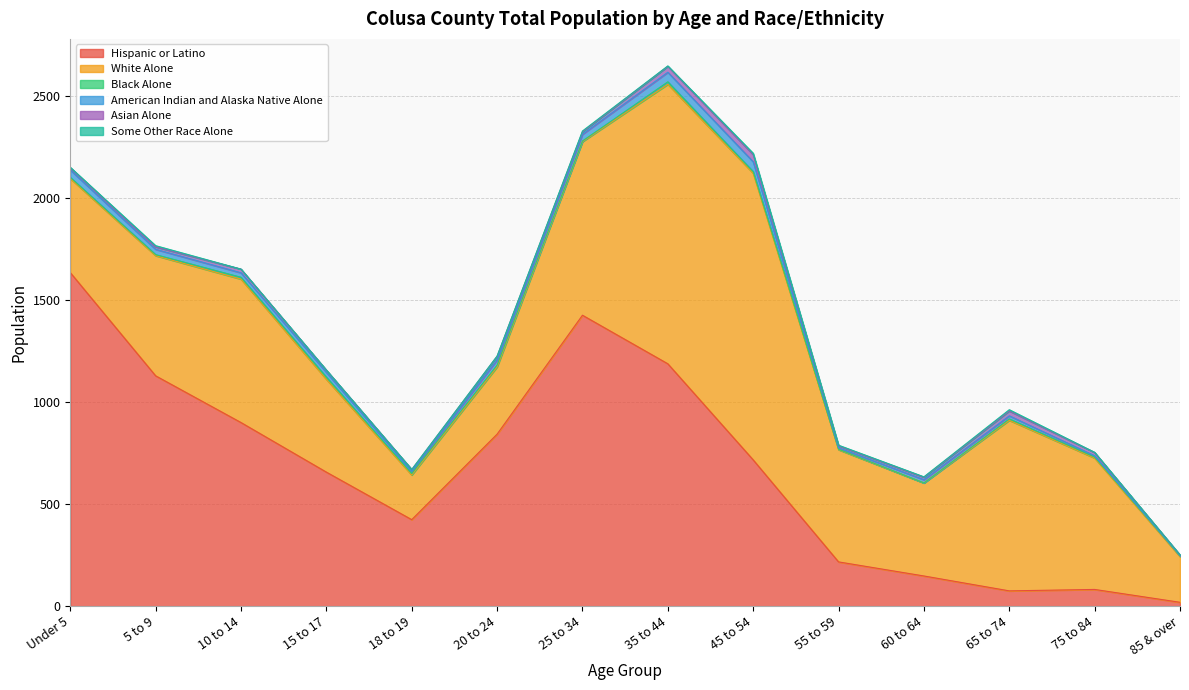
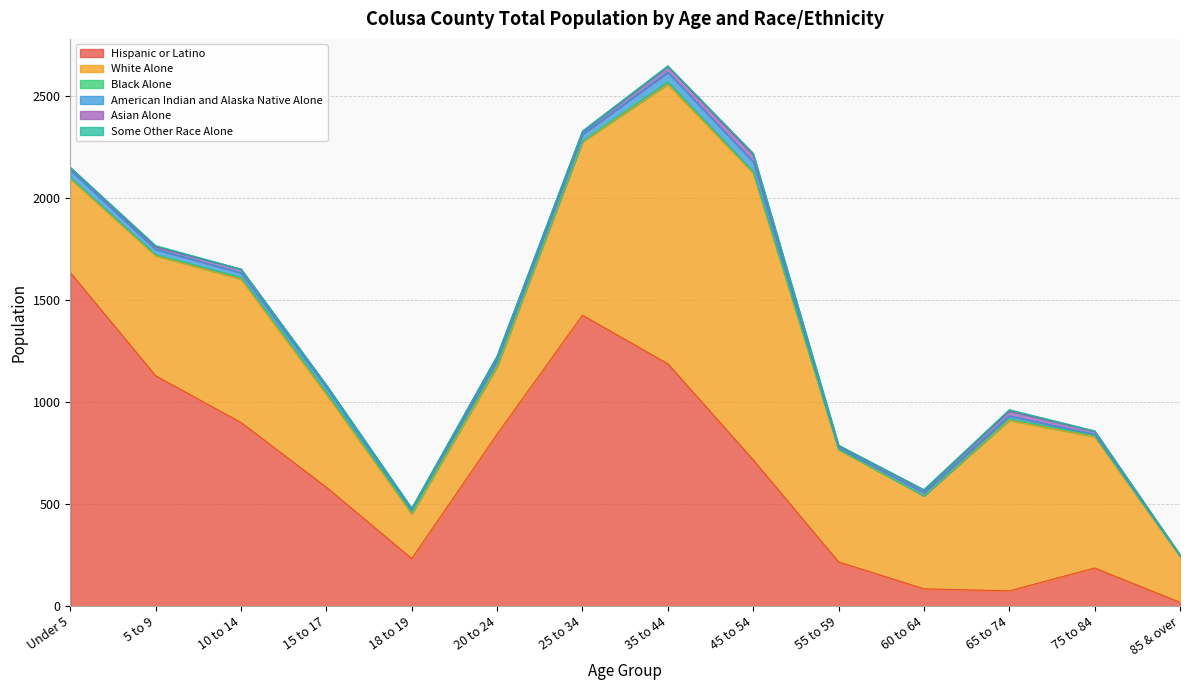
Hispanic or Latino, 15 to 17: 660 -> 580
Hispanic or Latino, 18 to 19: 420 -> 230
Hispanic or Latino, 60 to 64: 150 -> 90
Hispanic or Latino, 75 to 84: 80 -> 190
